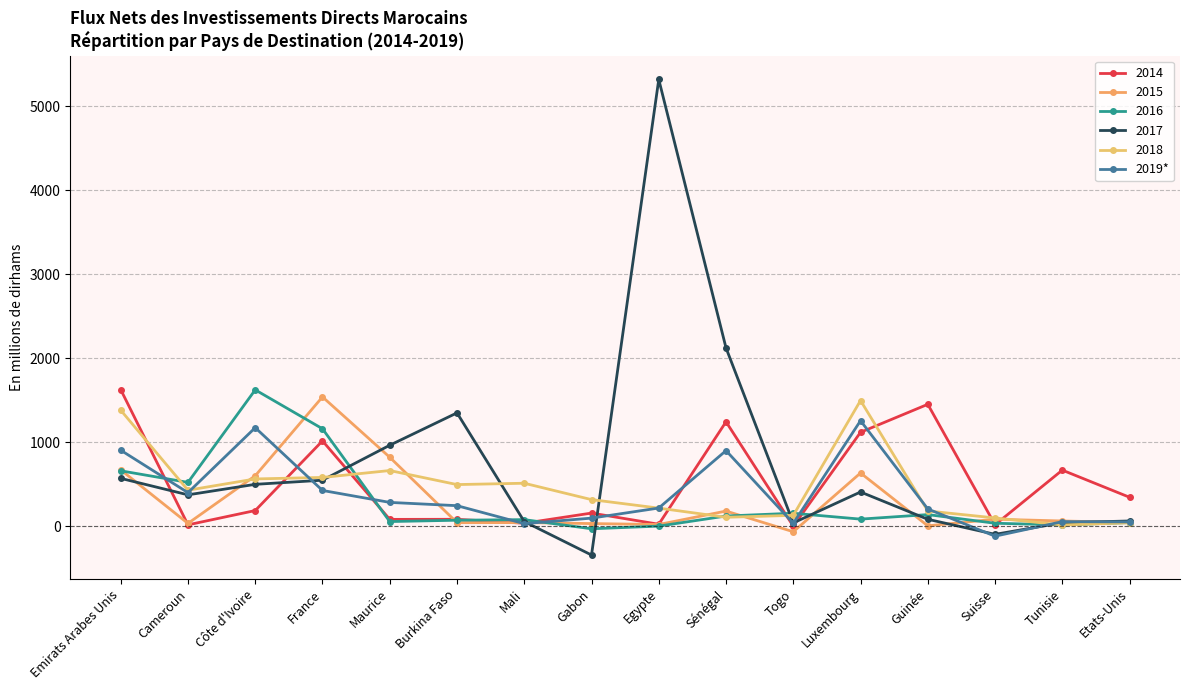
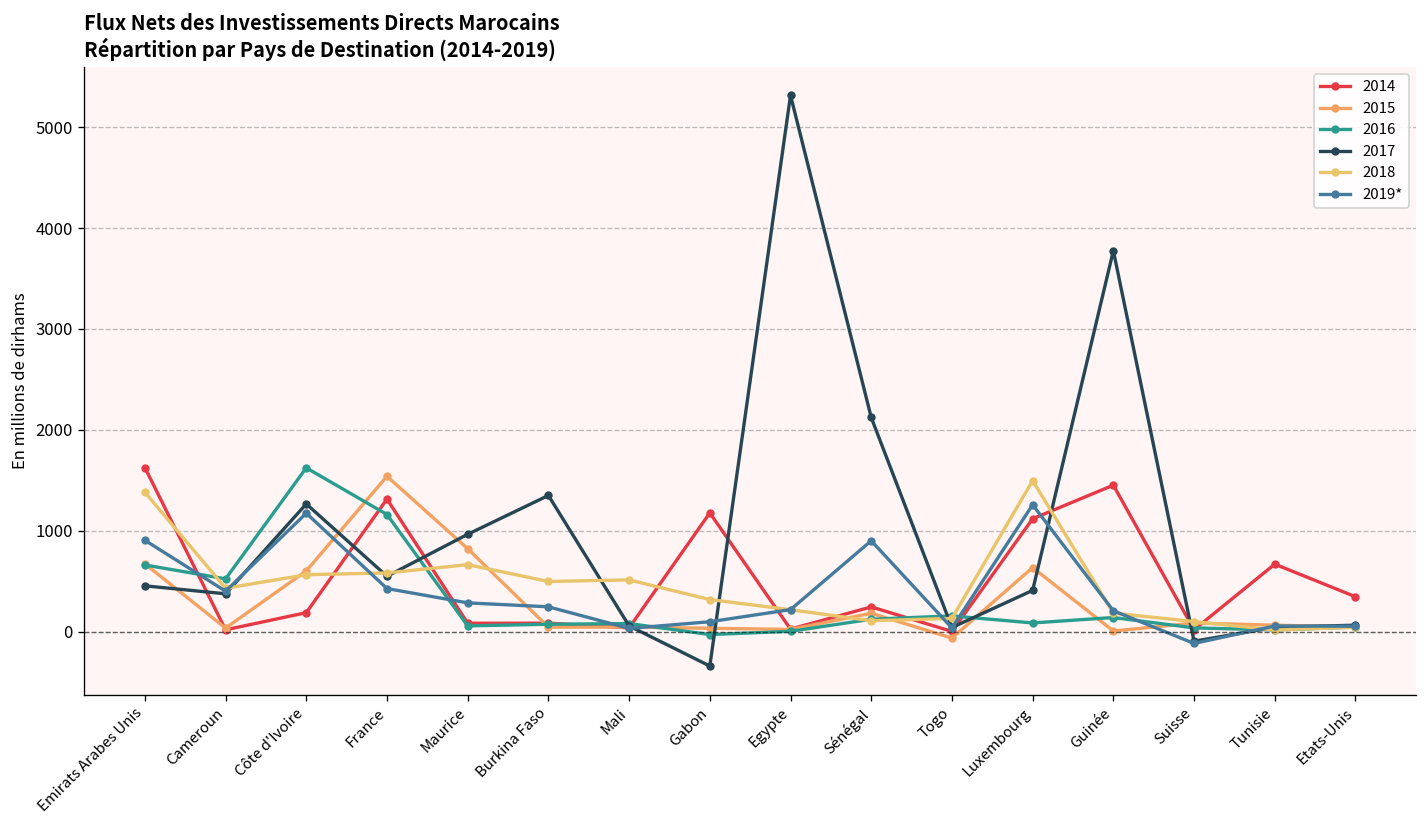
2017, Emirats Arabes Unis: 600 -> 500
2017, Côte d'Ivoire: 500 -> 1300
2014, France: 1000 -> 1300
2014, Gabon: 200 -> 1200
2014, Sénégal: 1200 -> 200
2017, Guinée: 100 -> 3800
